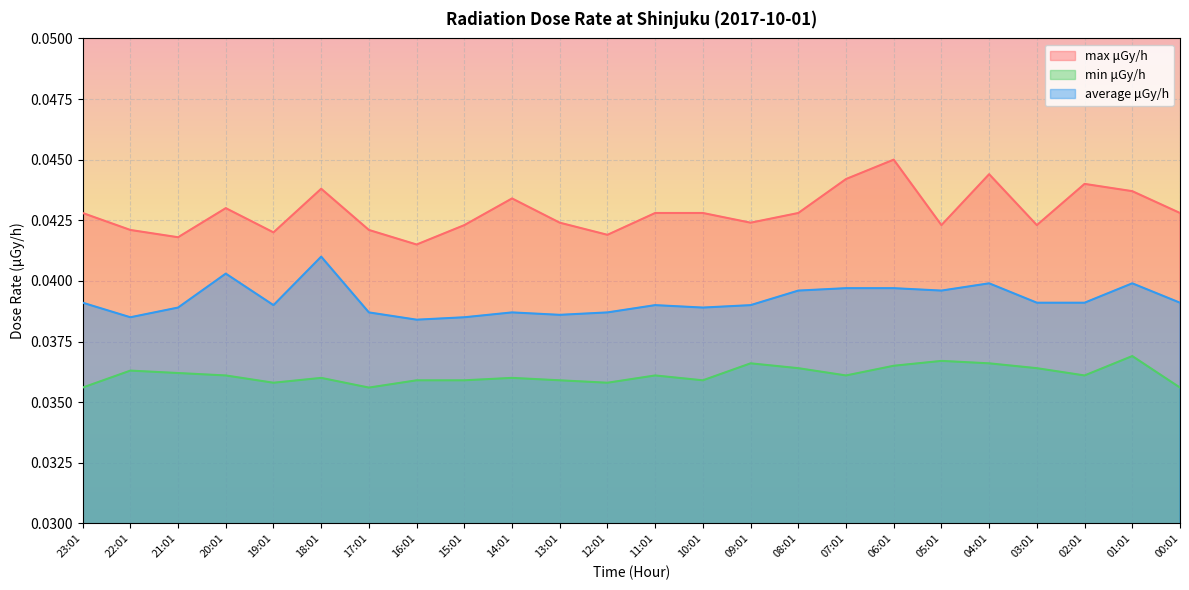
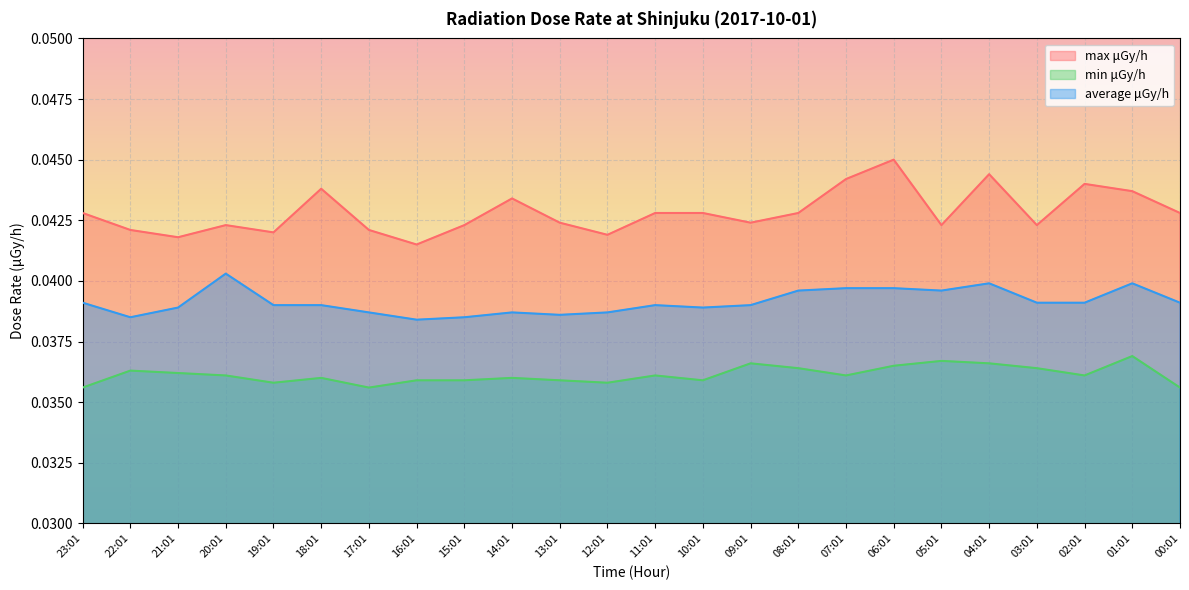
max μGy/h, 20:01: 0.0430 -> 0.0423
average μGy/h, 18:01: 0.041 -> 0.039
